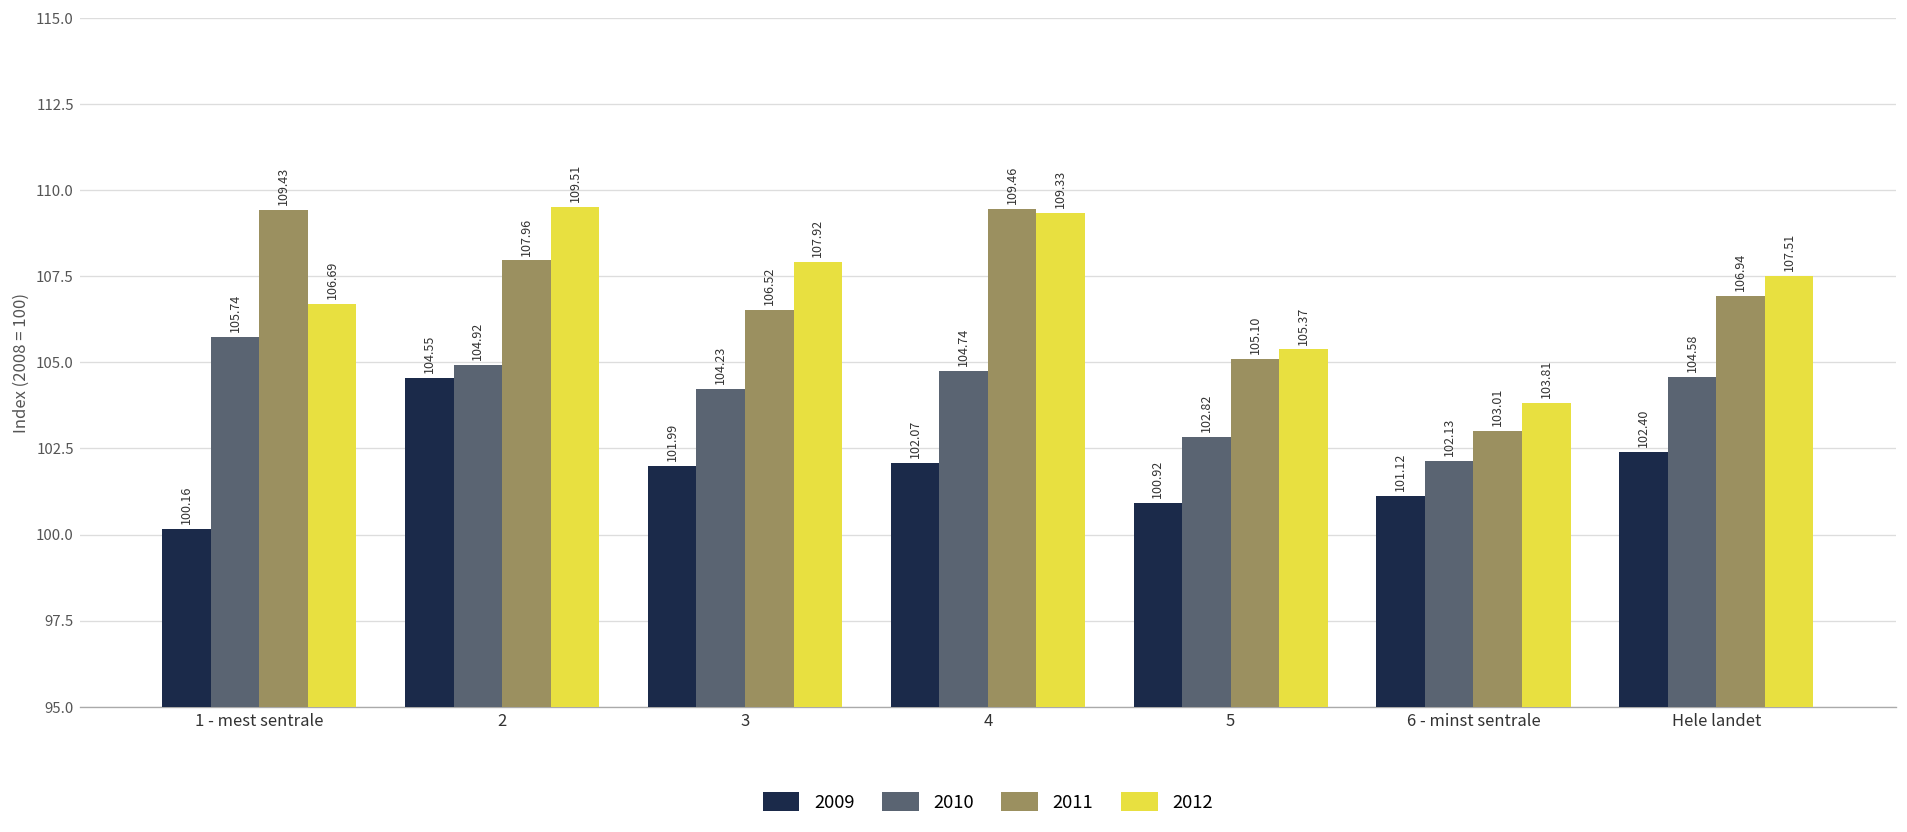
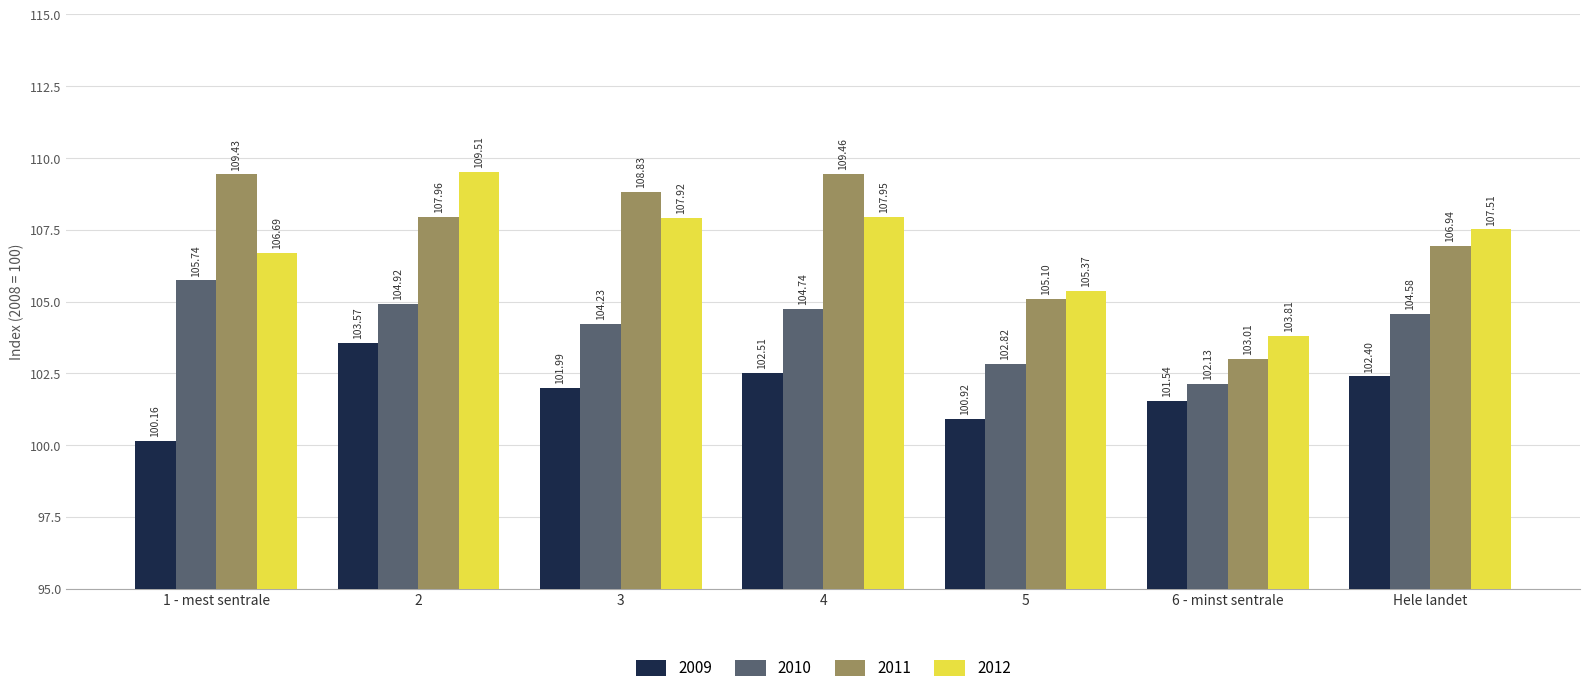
2009, 2: 104.55 -> 103.57
2011, 3: 106.52 -> 108.83
2009, 4: 102.07 -> 102.51
2012, 4: 109.33 -> 107.95
2009, 6 - minst sentrale: 101.12 -> 101.54
